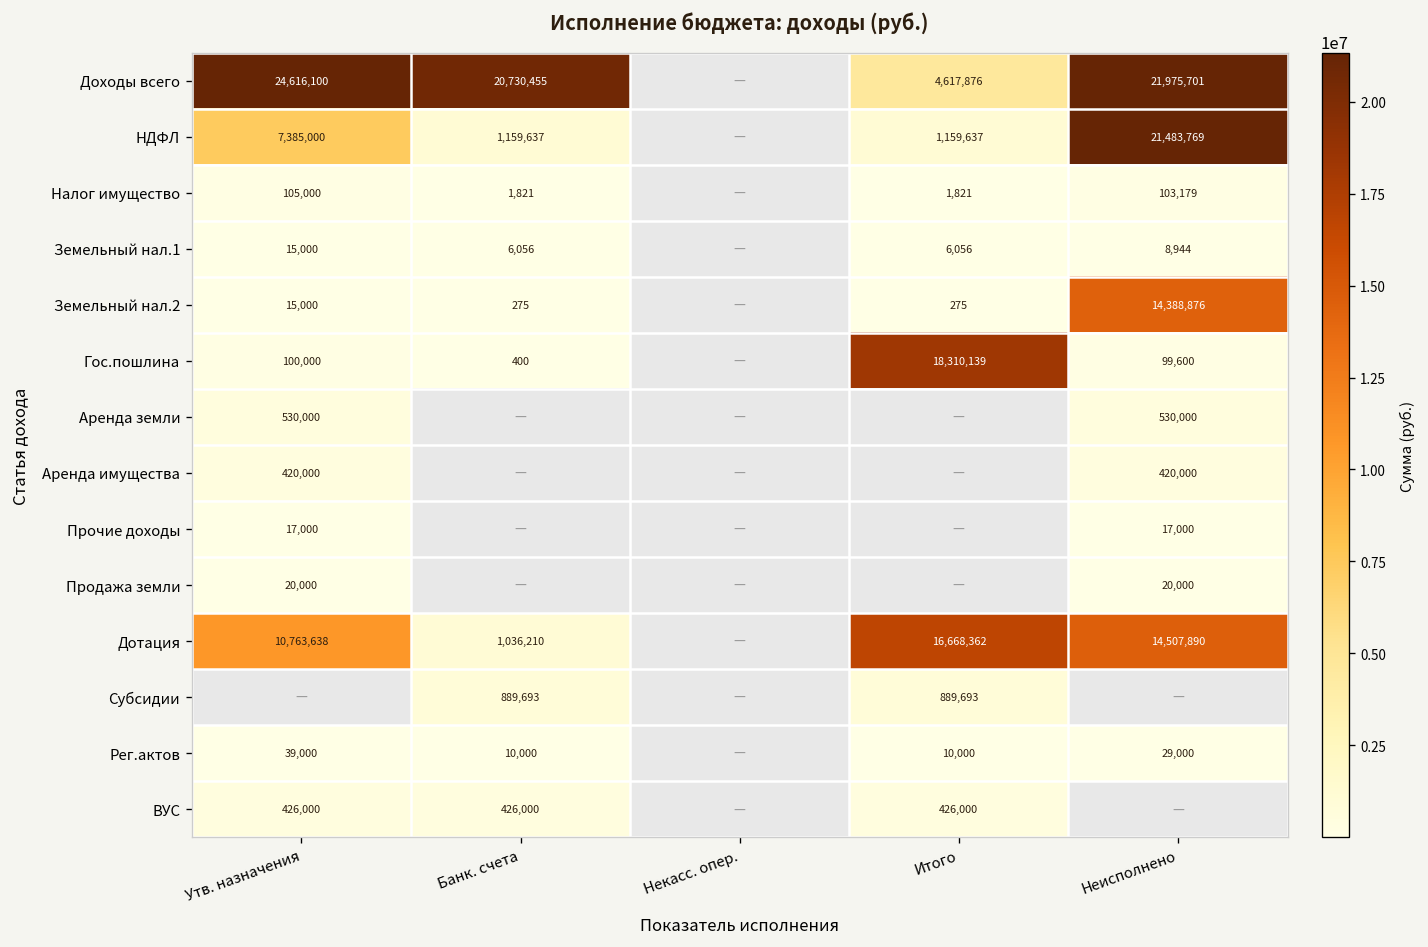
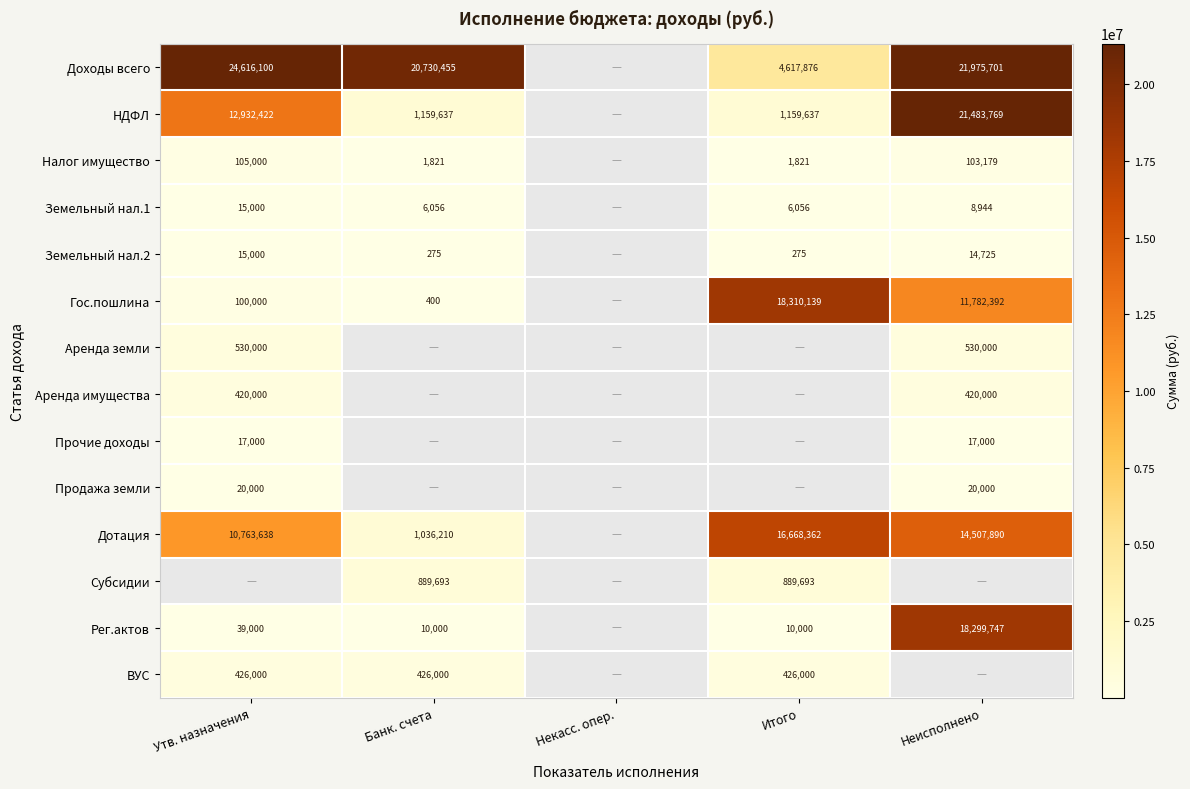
НДФЛ, Утв. назначения: 7,385,000 -> 12,932,422
Земельный нал.2, Неисполнено: 14,388,876 -> 14,725
Гос.пошлина, Неисполнено: 99,600 -> 11,782,392
Рег.актов, Неисполнено: 29,000 -> 18,299,747
